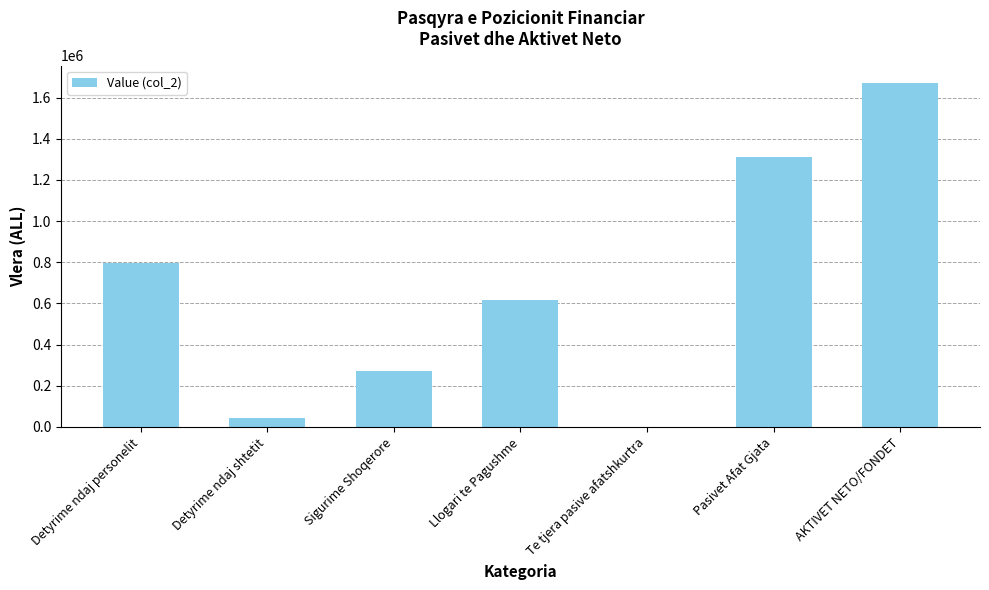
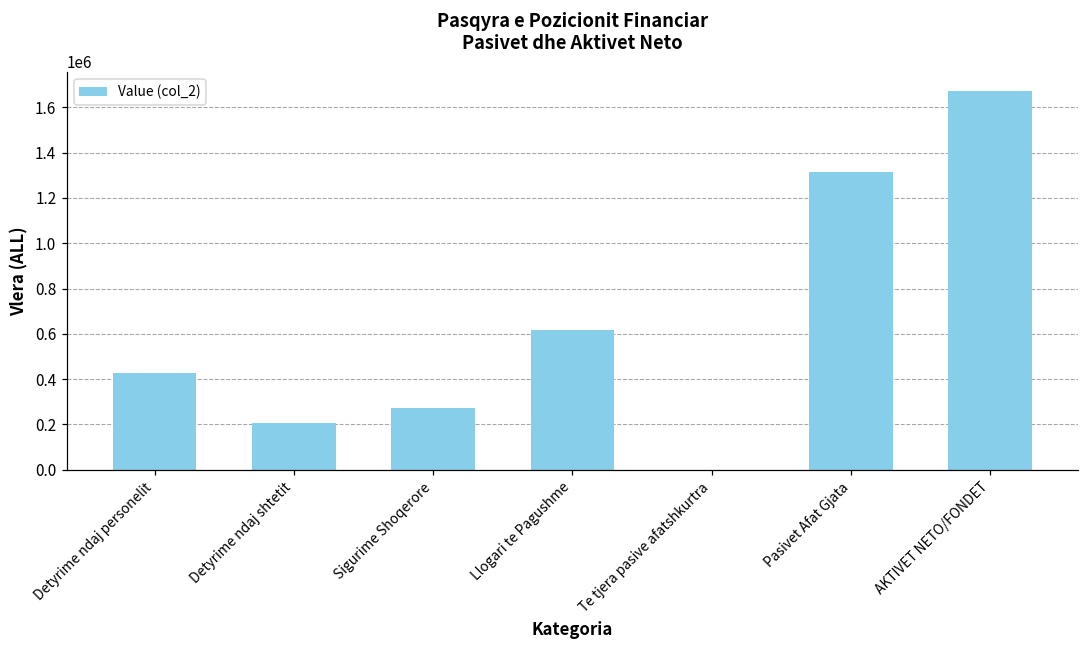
Detyrime ndaj personelit: 800000 -> 430000
Detyrime ndaj shtetit: 40000 -> 210000
